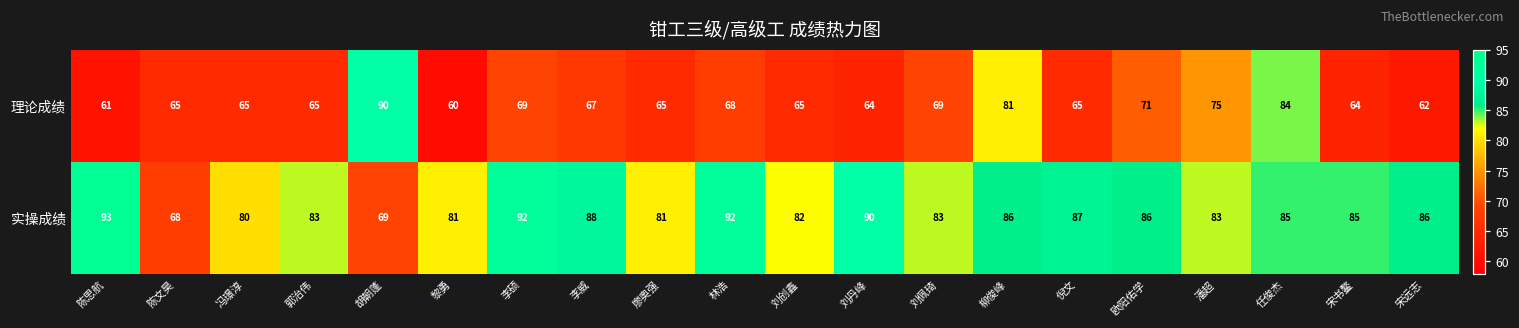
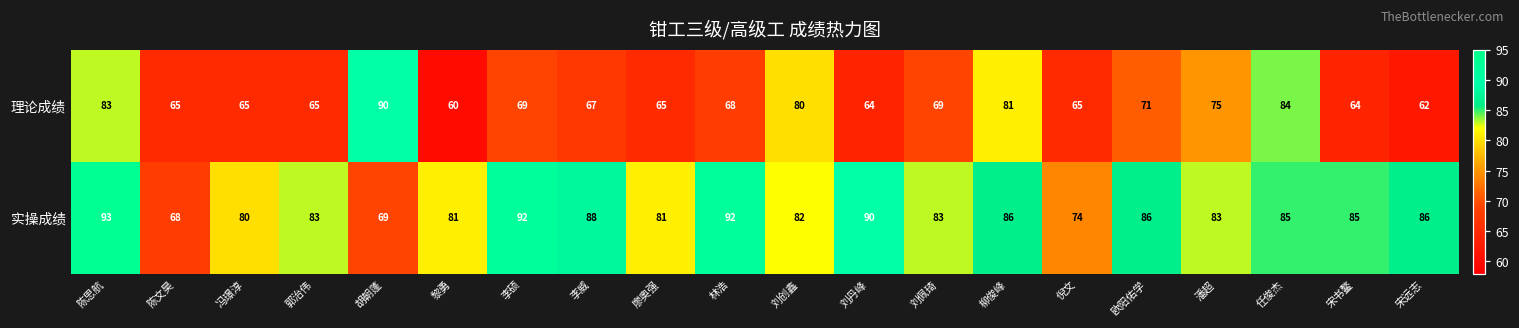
理论成绩, 陈思航: 61 -> 83
理论成绩, 刘创鑫: 65 -> 80
实操成绩, 倪文: 87 -> 74
